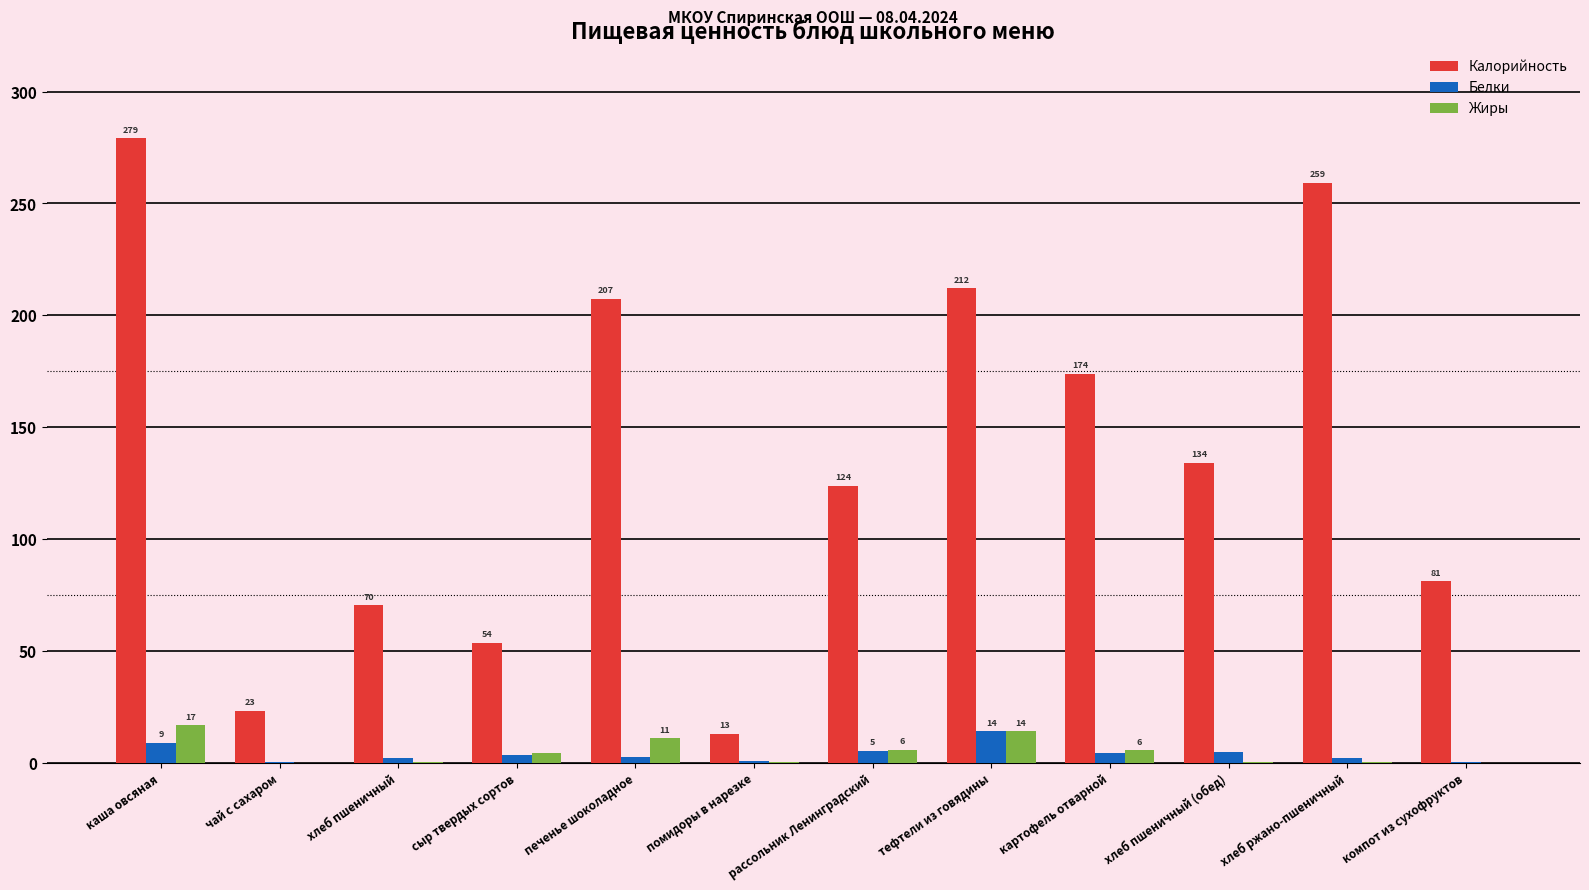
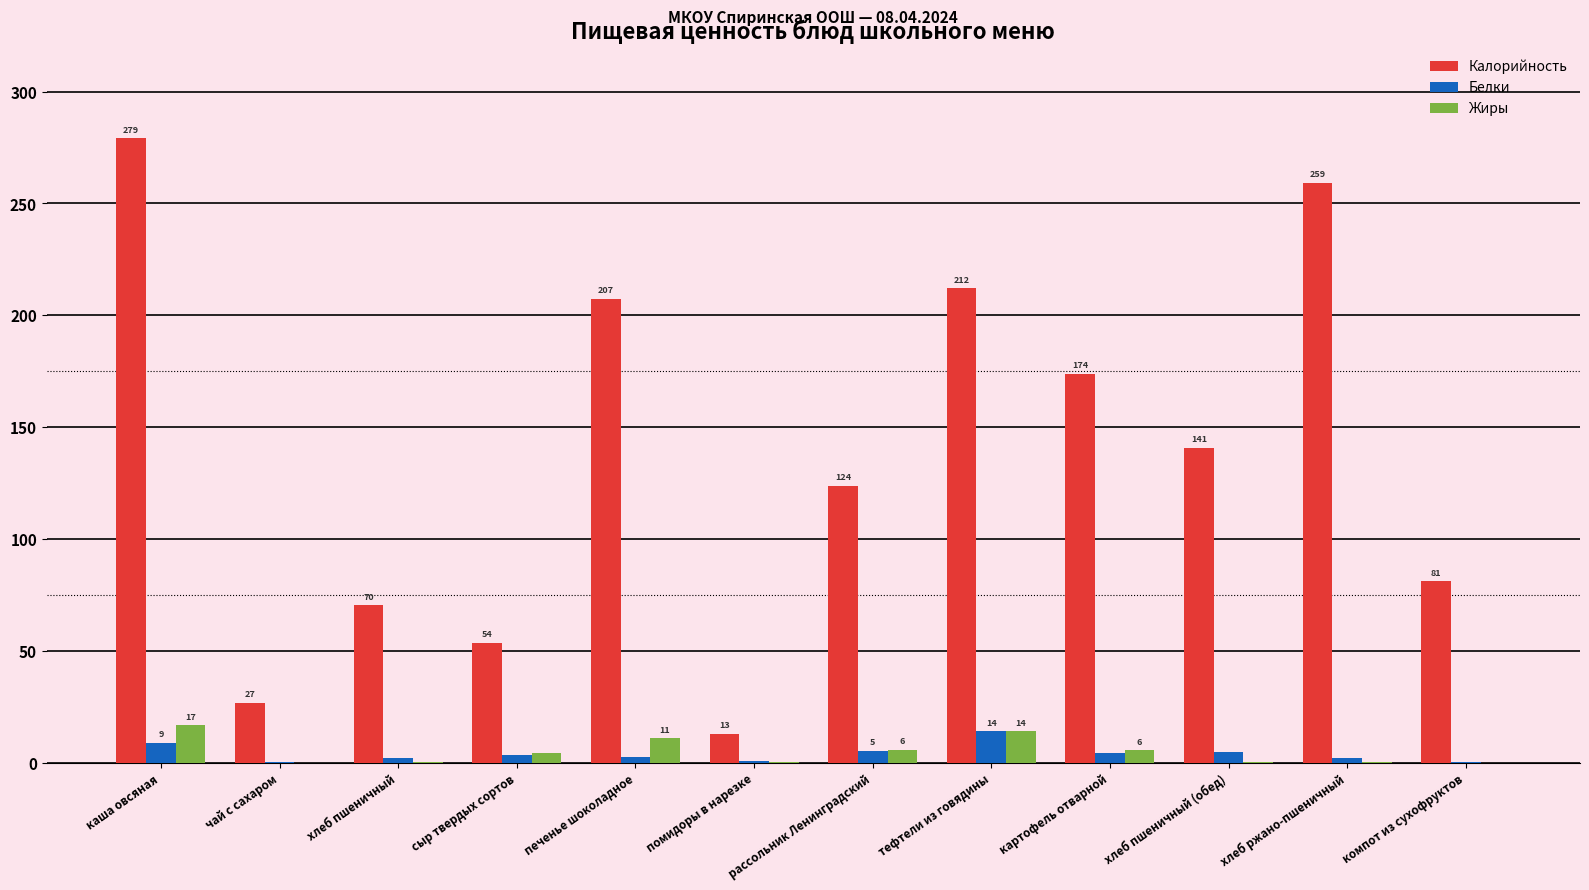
Калорийность, чай с сахаром: 23 -> 27
Калорийность, хлеб пшеничный (обед): 134 -> 141
